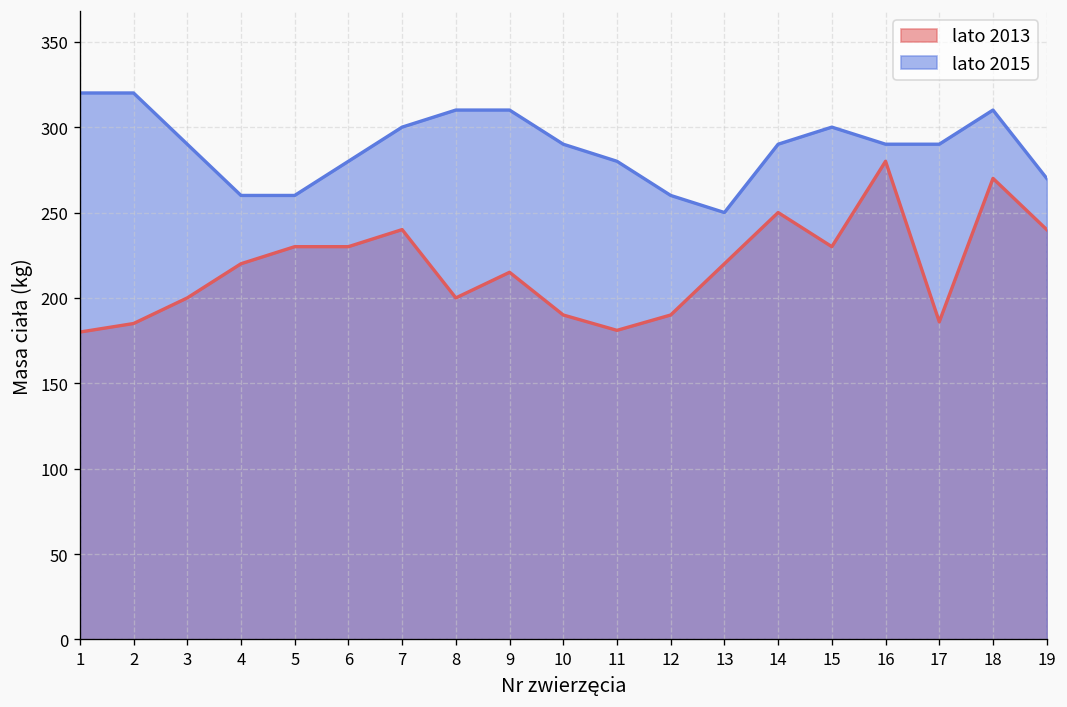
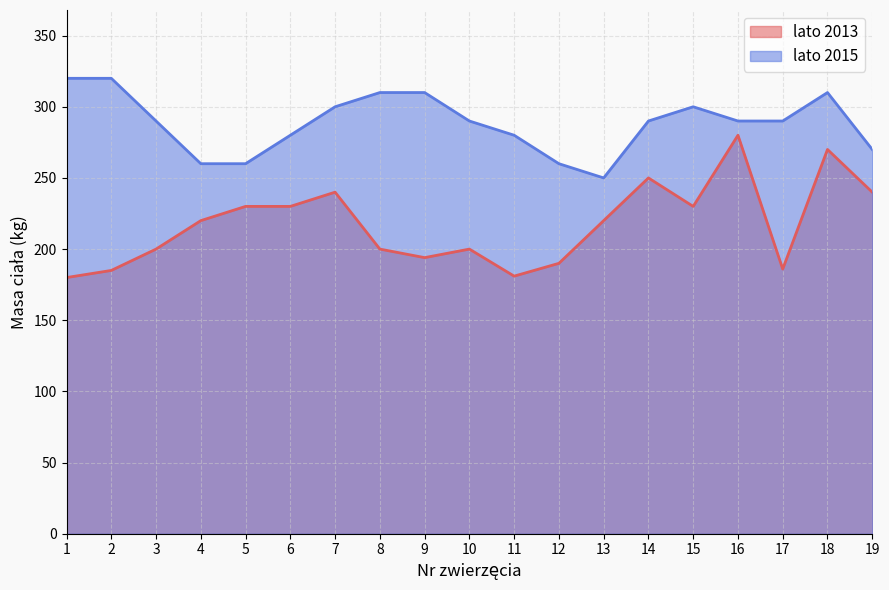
lato 2013, 9: 215 -> 194
lato 2013, 10: 190 -> 200
